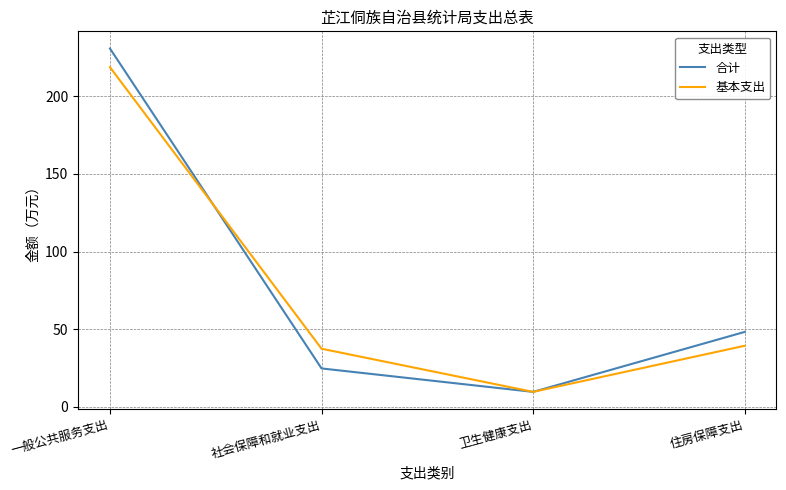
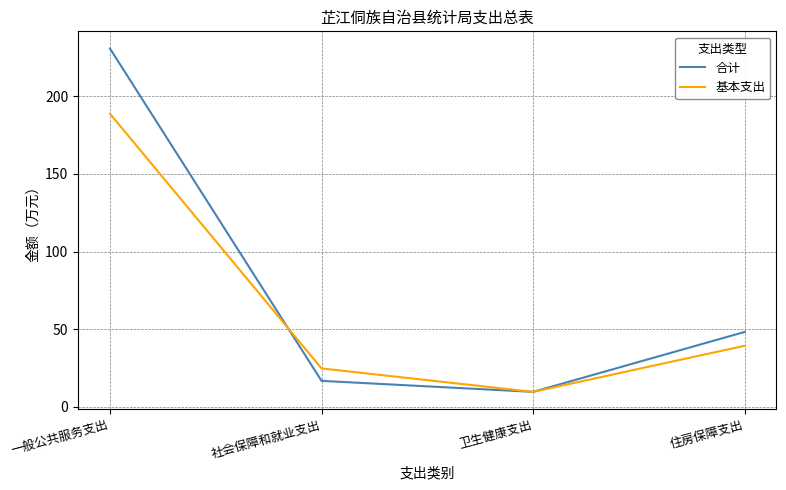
基本支出, 一般公共服务支出: 219 -> 189
合计, 社会保障和就业支出: 25 -> 17
基本支出, 社会保障和就业支出: 37 -> 25
